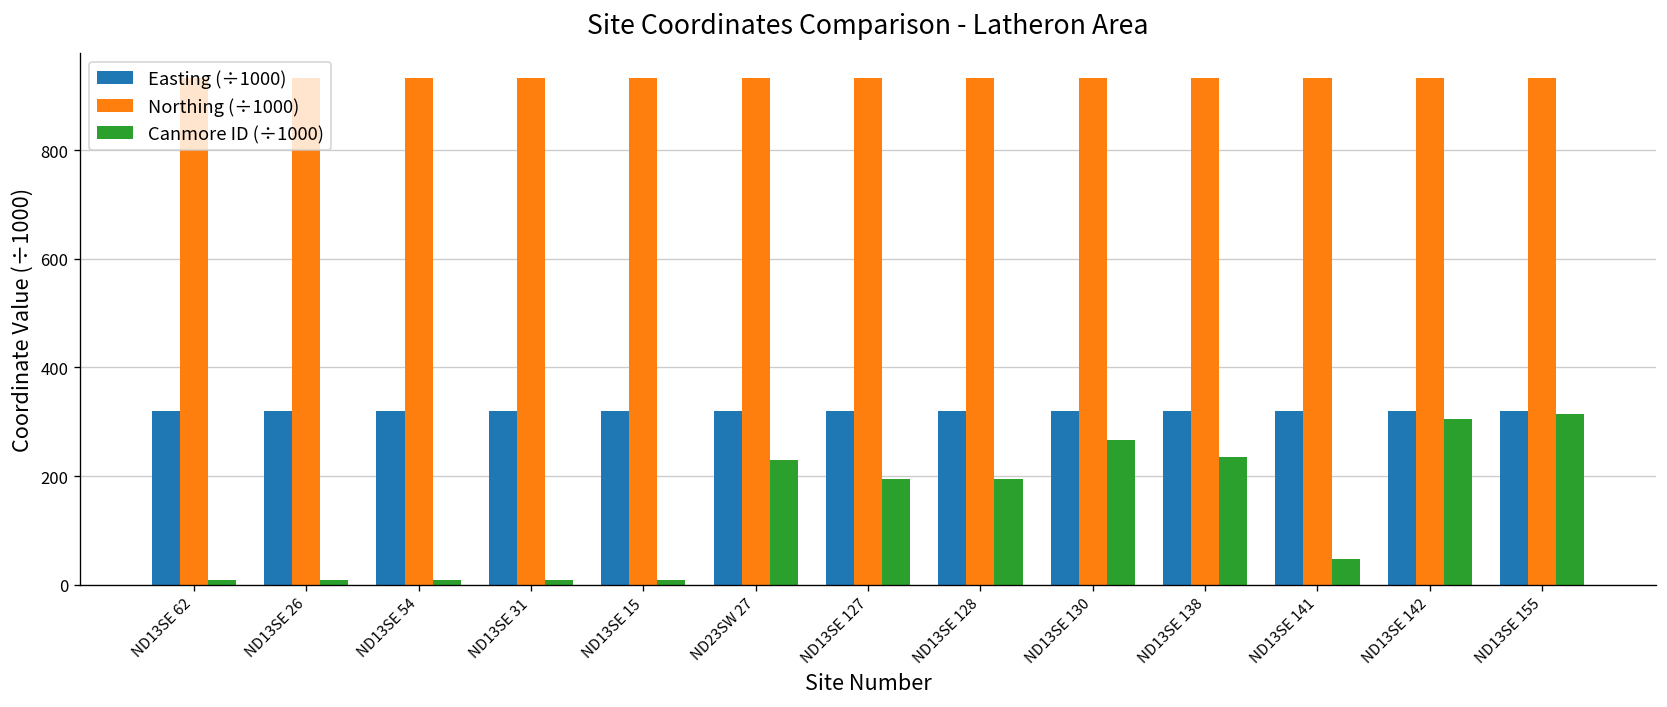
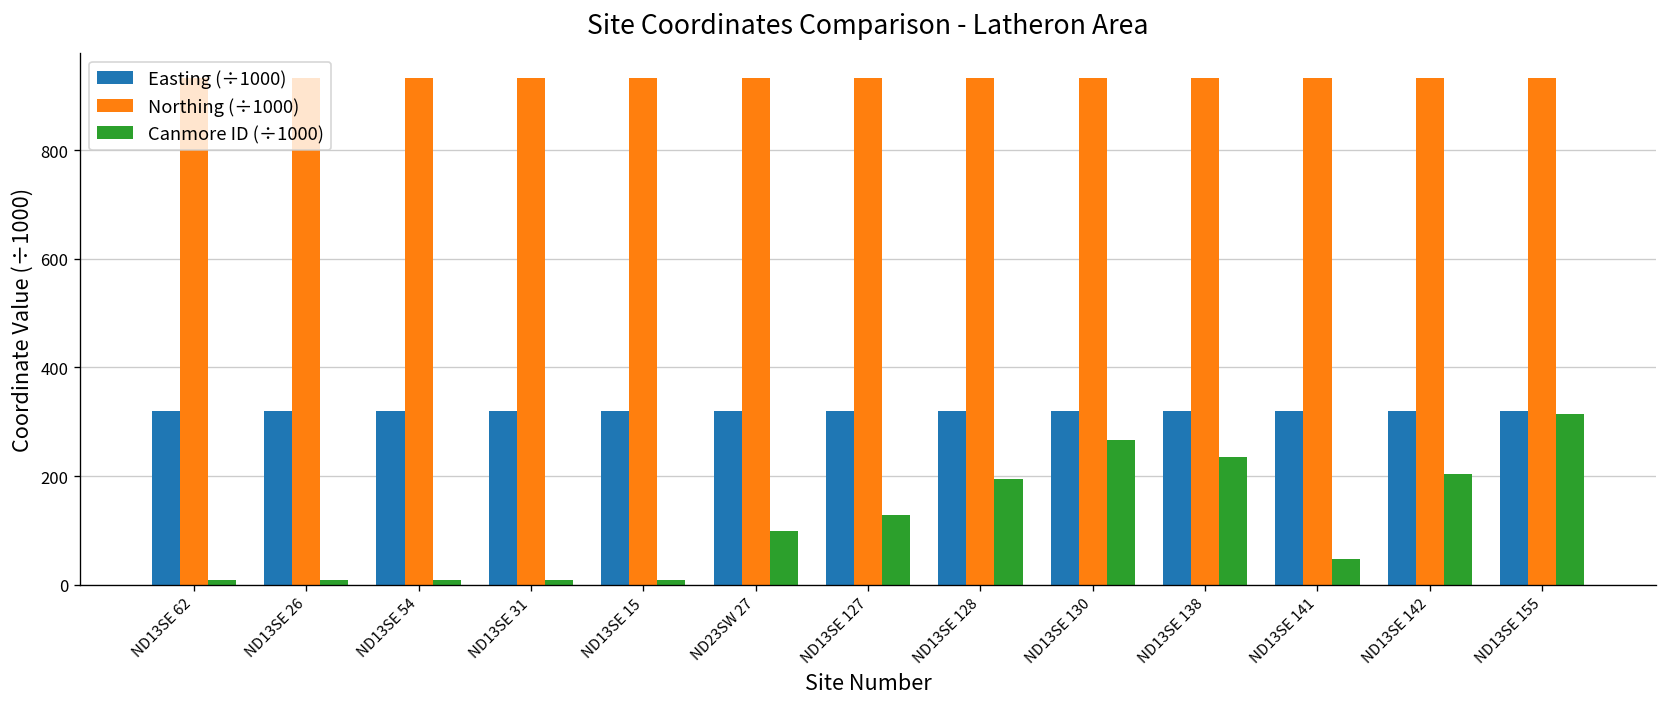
Canmore ID (÷1000), ND23SW 27: 230 -> 100
Canmore ID (÷1000), ND13SE 127: 200 -> 130
Canmore ID (÷1000), ND13SE 142: 300 -> 200
